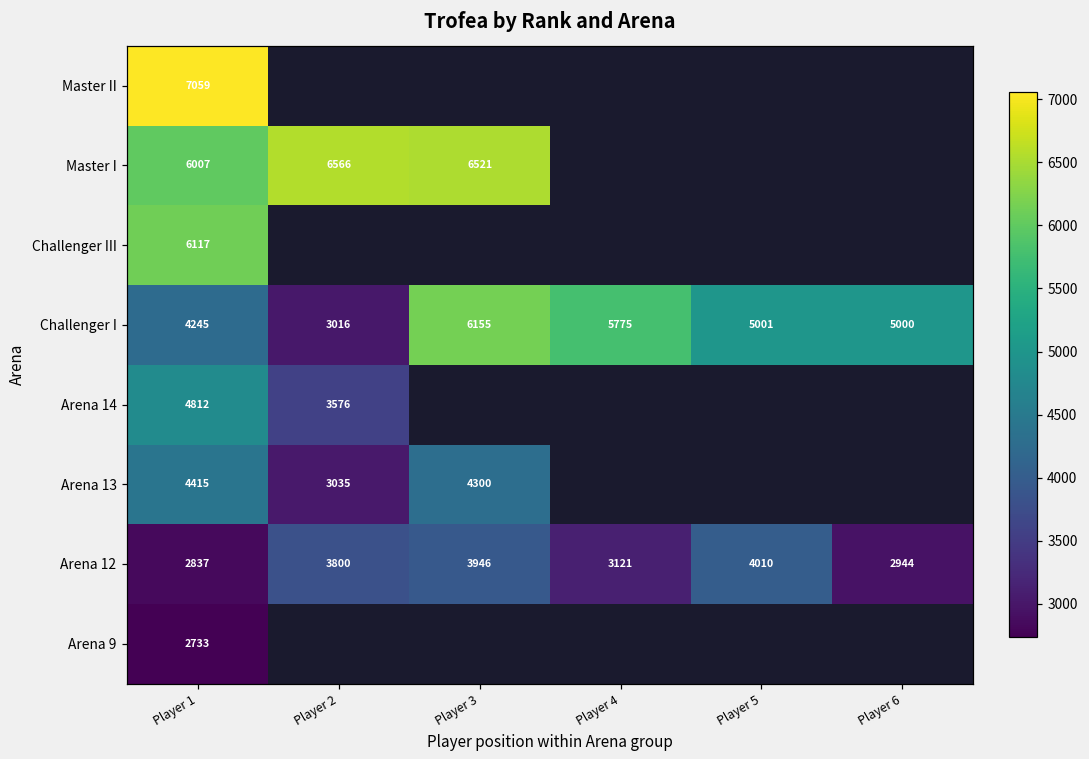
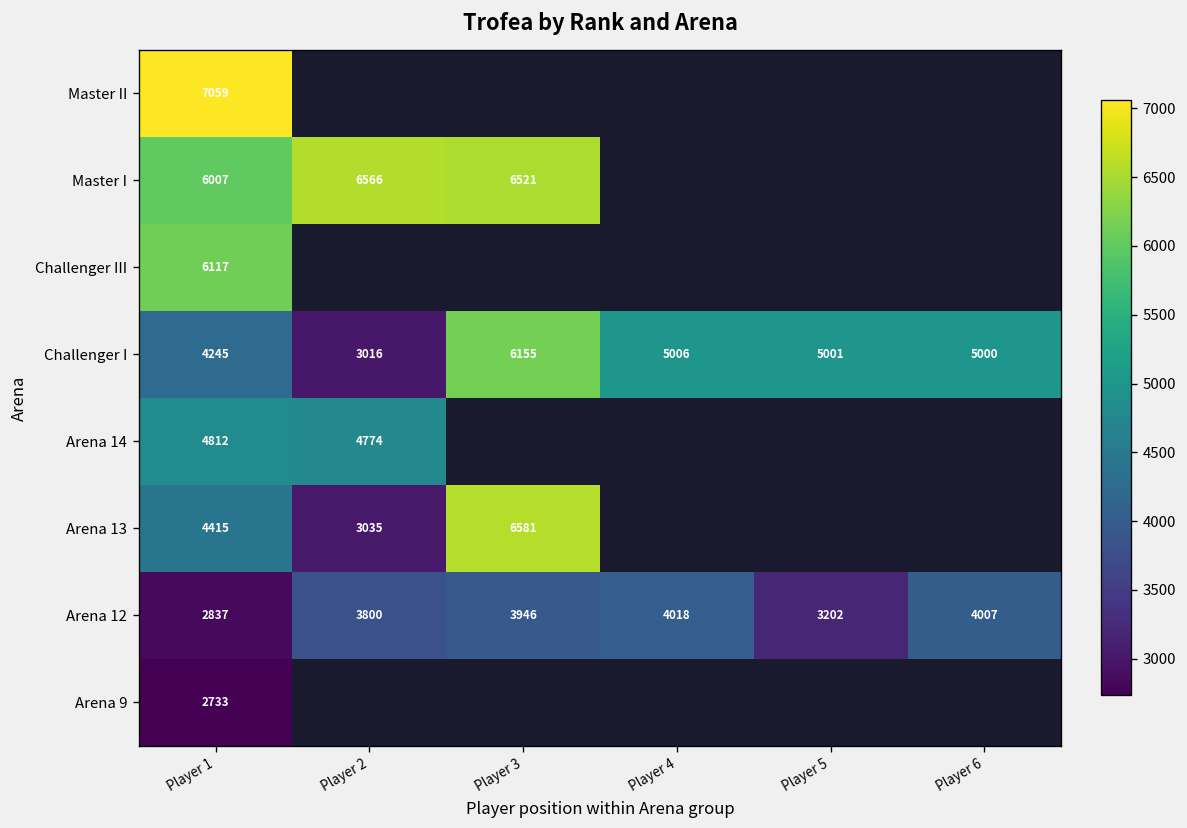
Challenger I, Player 4: 5775 -> 5006
Arena 14, Player 2: 3576 -> 4774
Arena 13, Player 3: 4300 -> 6581
Arena 12, Player 4: 3121 -> 4018
Arena 12, Player 5: 4010 -> 3202
Arena 12, Player 6: 2944 -> 4007
